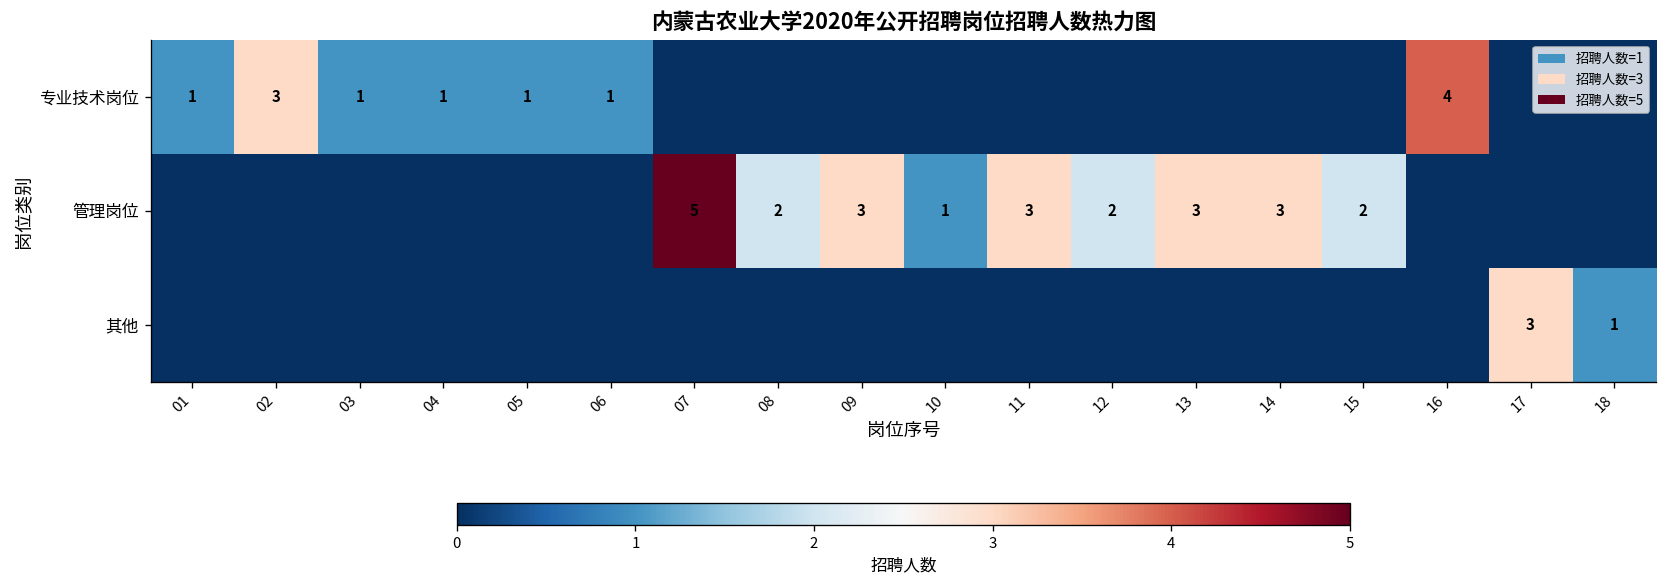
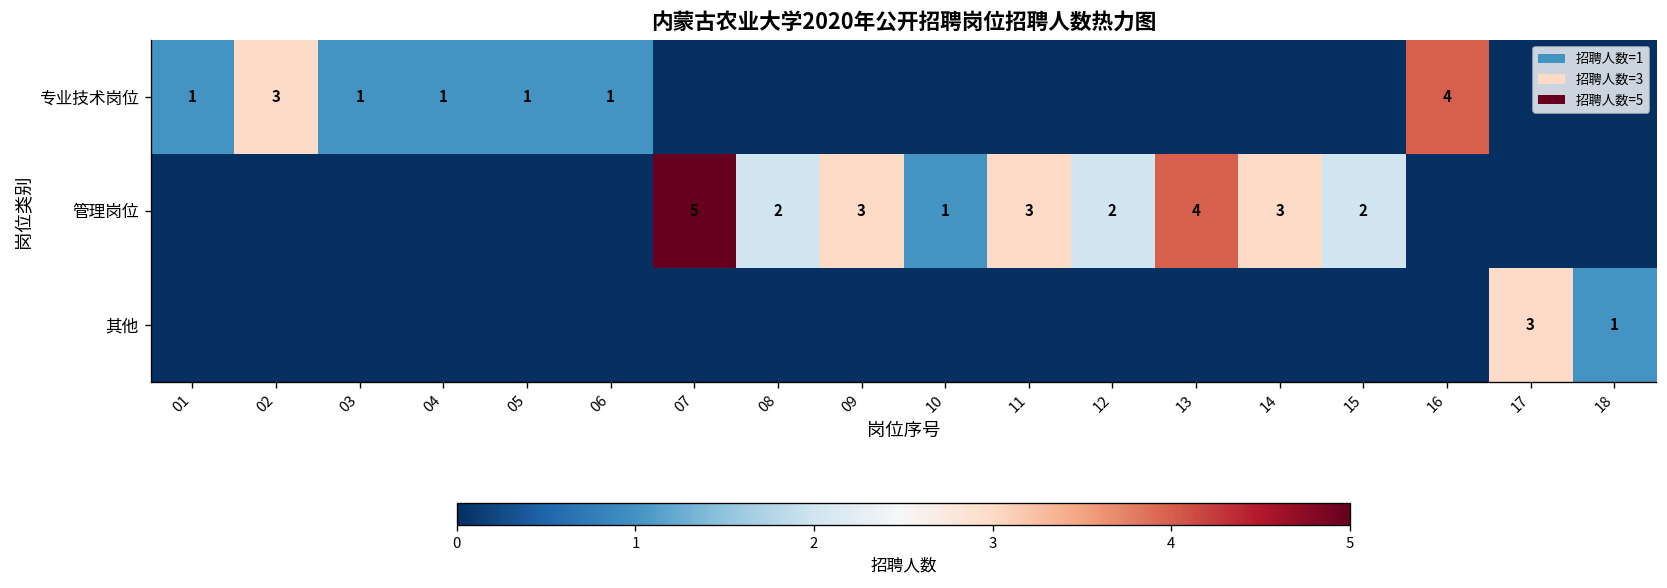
管理岗位, 13: 3 -> 4
